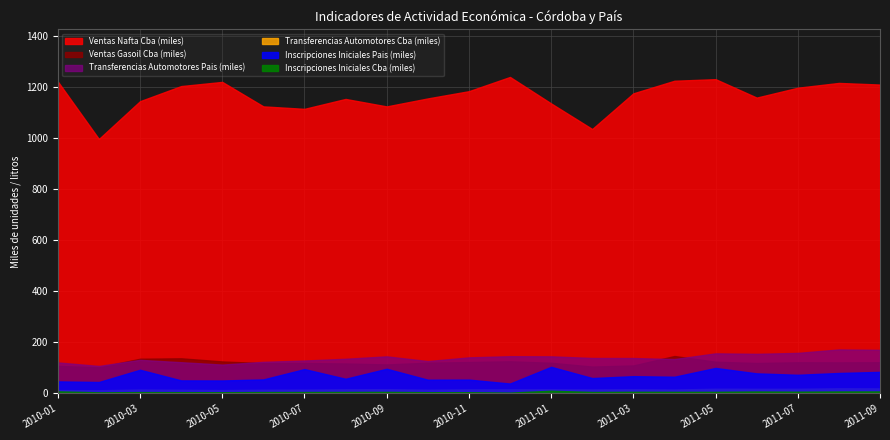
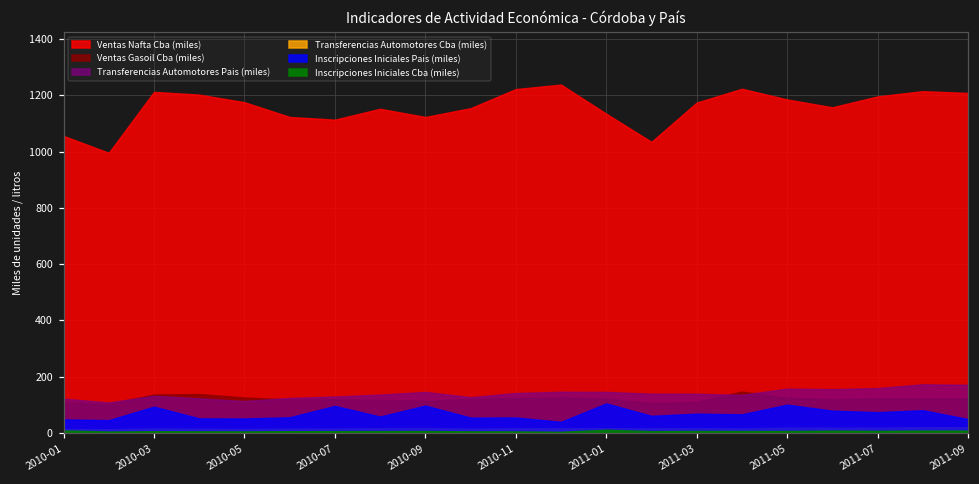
Ventas Nafta Cba (miles), 2010-01: 1220 -> 1060
Ventas Nafta Cba (miles), 2010-03: 1140 -> 1210
Ventas Nafta Cba (miles), 2010-05: 1220 -> 1180
Ventas Nafta Cba (miles), 2010-11: 1180 -> 1220
Ventas Nafta Cba (miles), 2011-05: 1230 -> 1190
Inscripciones Iniciales Pais (miles), 2011-09: 80 -> 50
